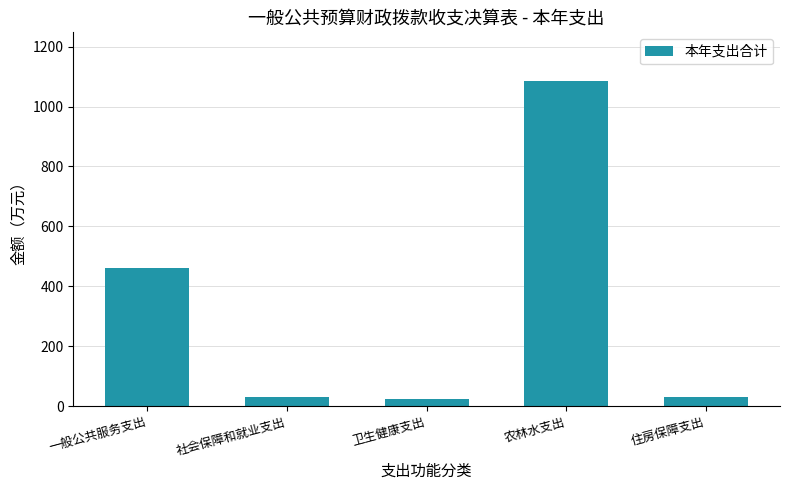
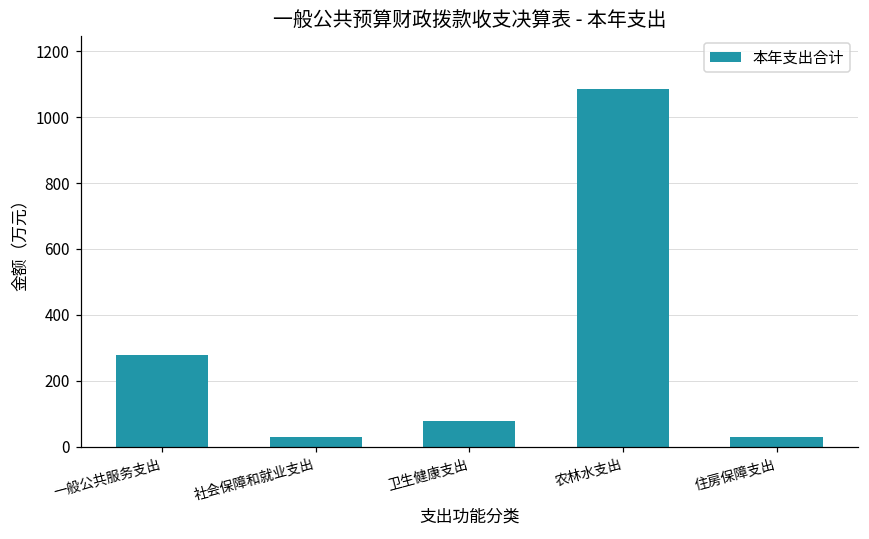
一般公共服务支出: 460 -> 280
卫生健康支出: 20 -> 80
